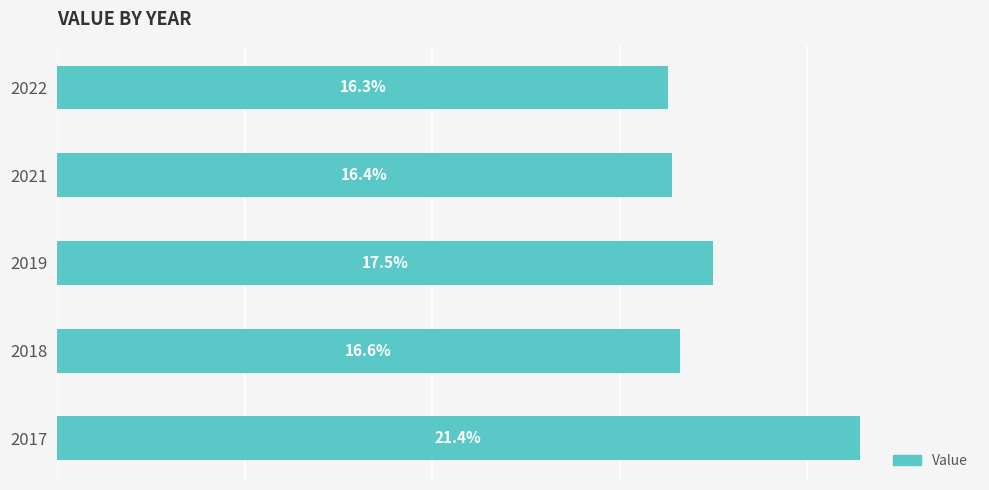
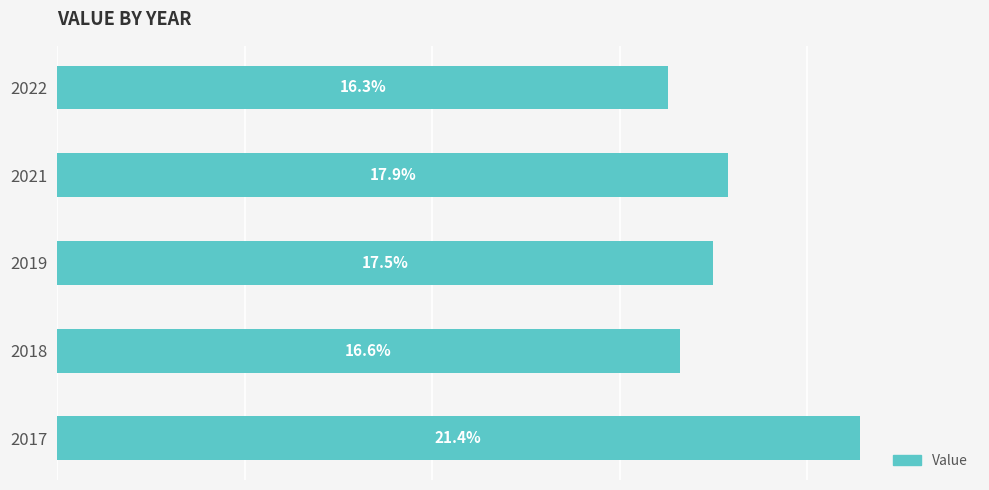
2021: 16.4% -> 17.9%
